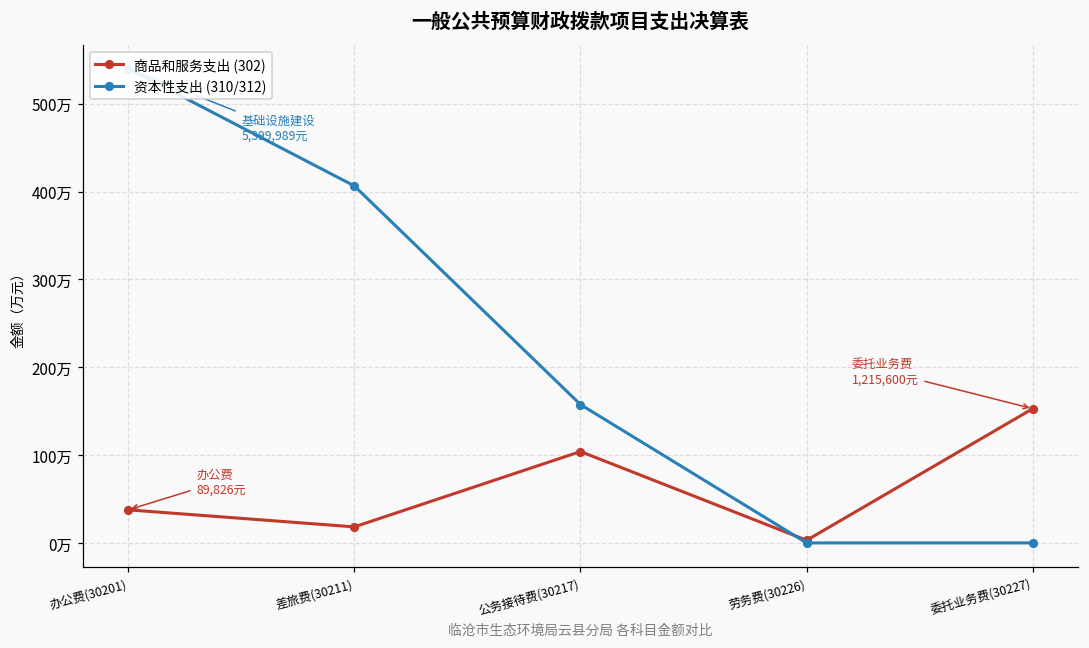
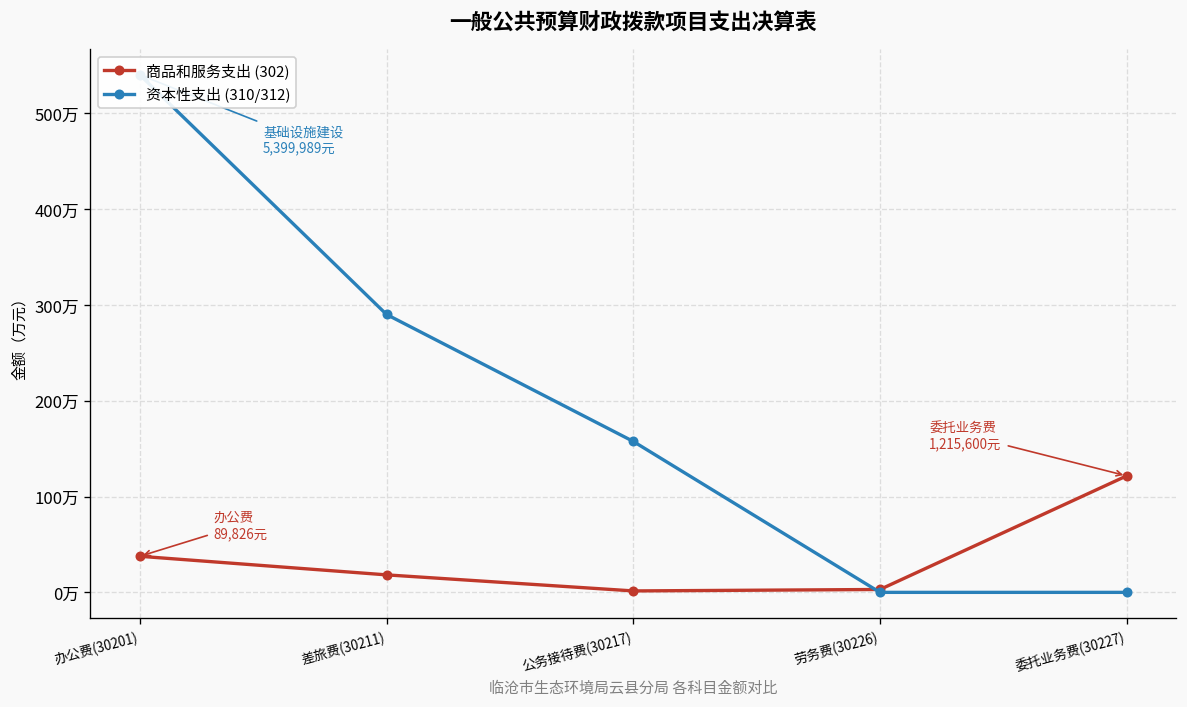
资本性支出 (310/312), 差旅费(30211): 410万 -> 290万
商品和服务支出 (302), 公务接待费(30217): 100万 -> 0万
商品和服务支出 (302), 委托业务费(30227): 150万 -> 120万
